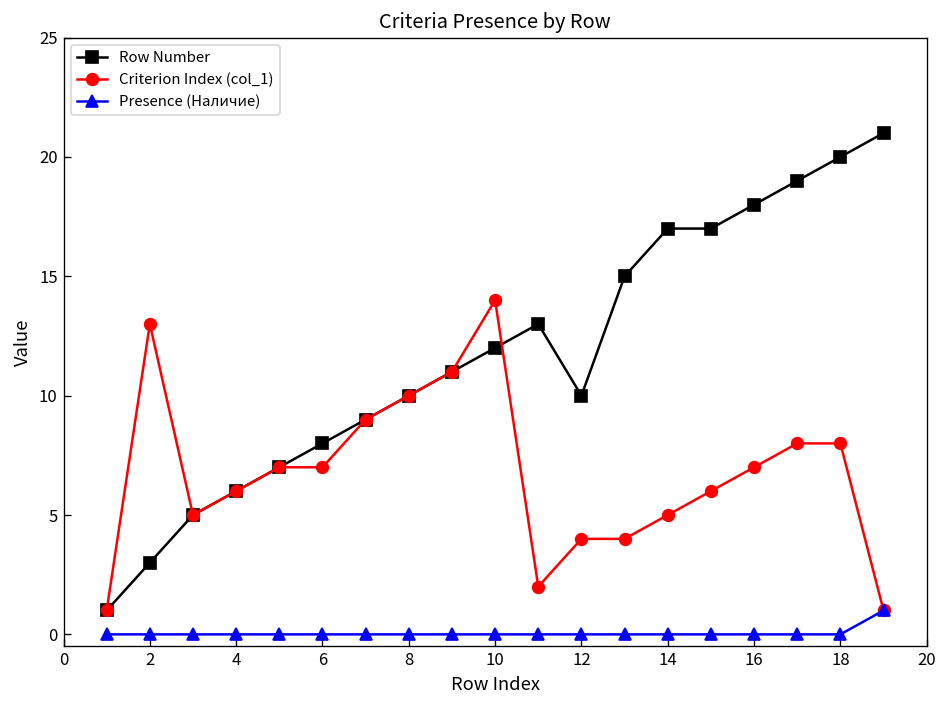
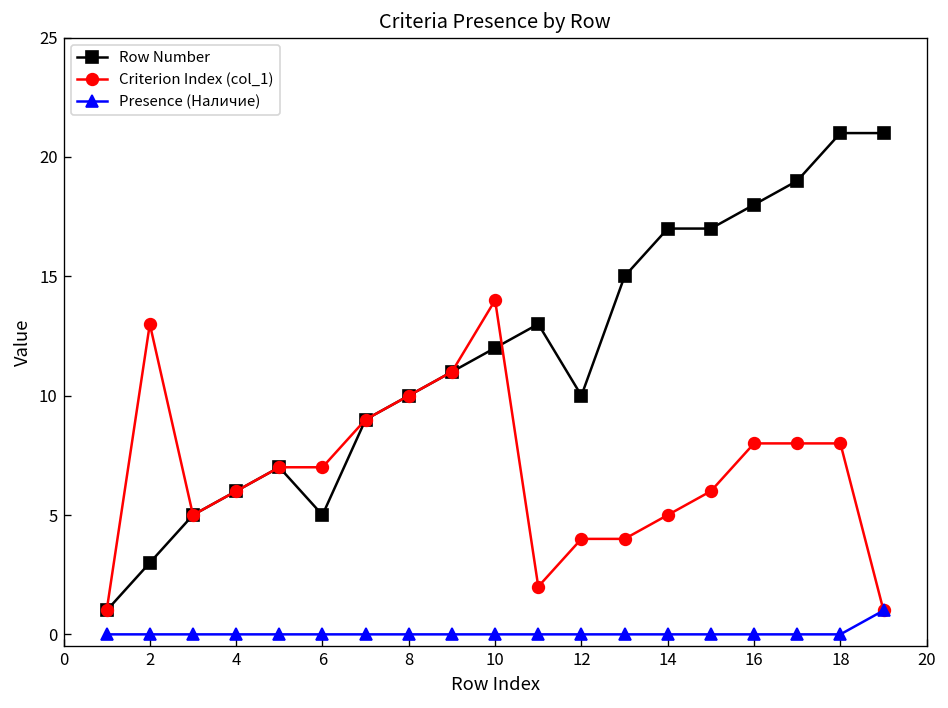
Row Number, 6: 8 -> 5
Criterion Index (col_1), 16: 7 -> 8
Row Number, 18: 20 -> 21
